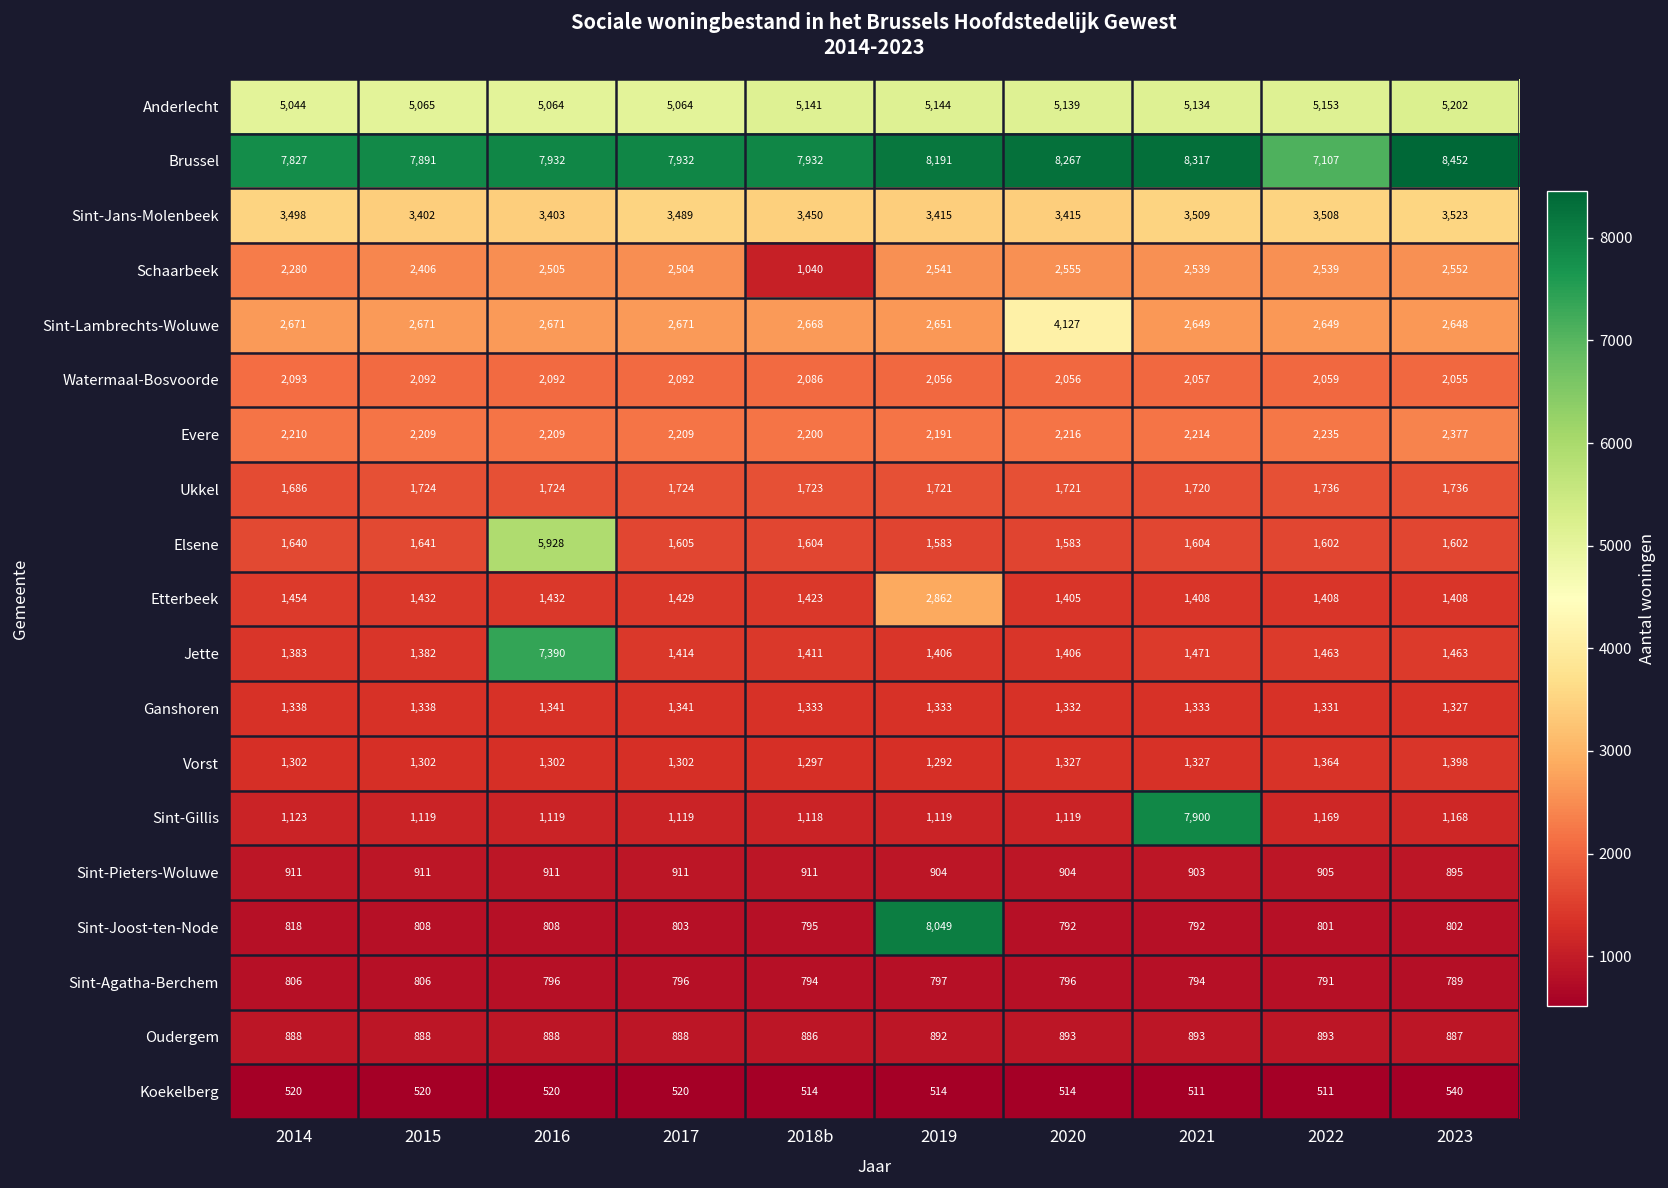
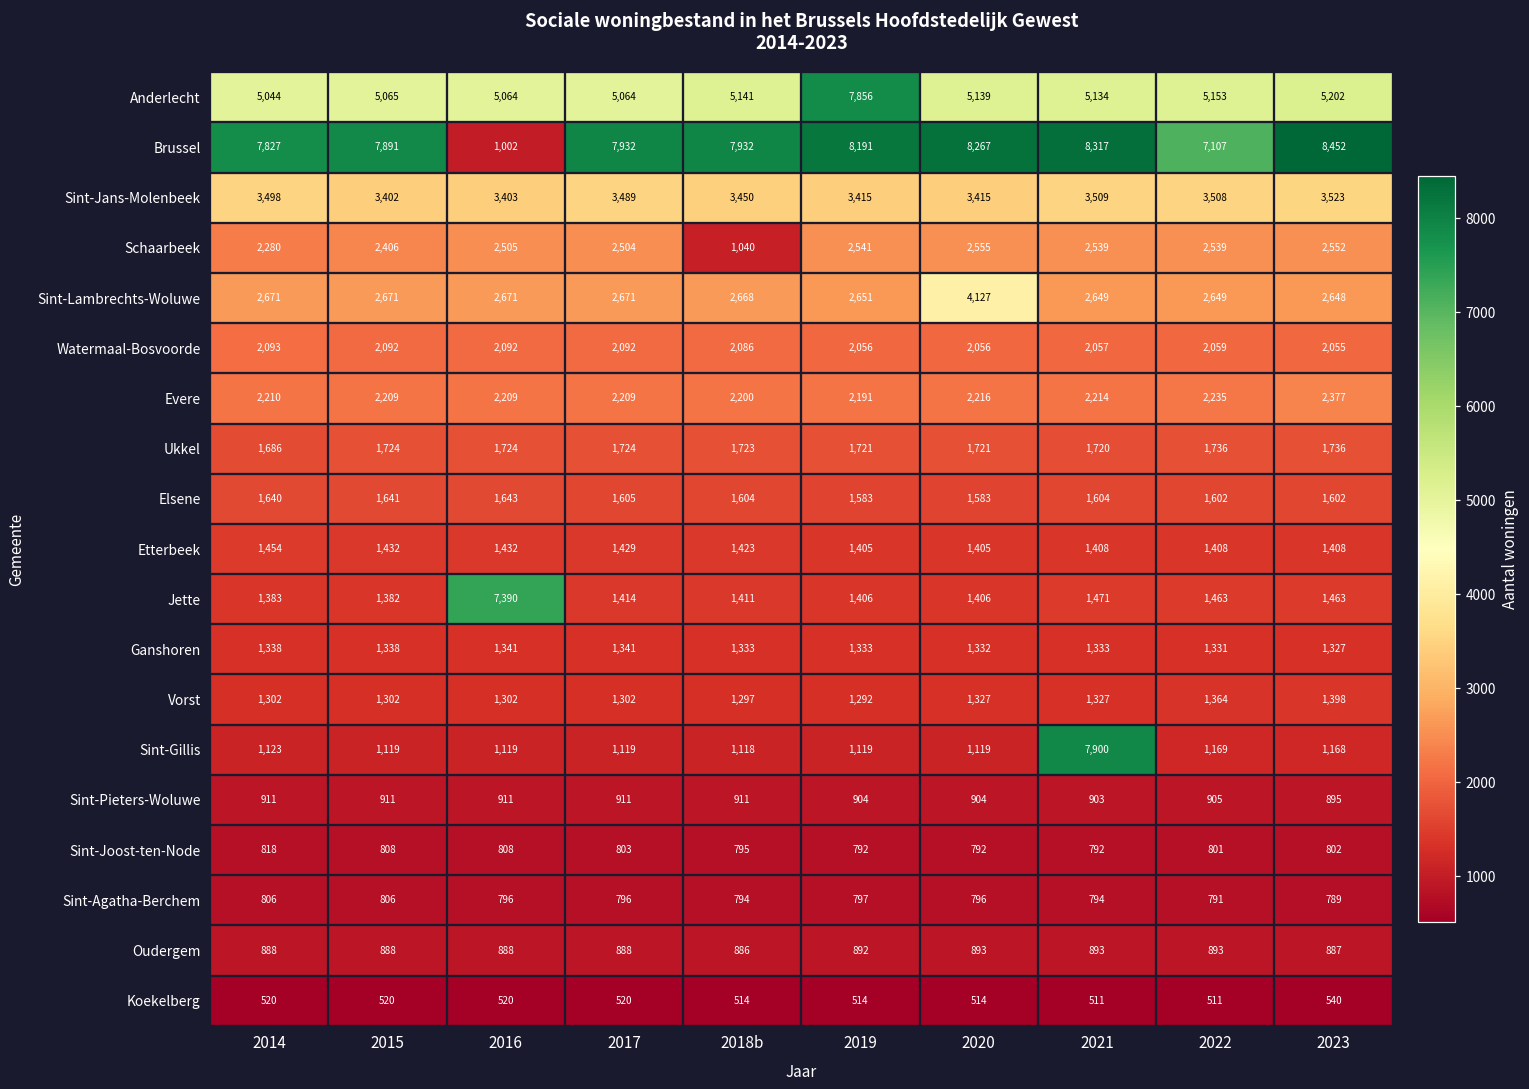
Anderlecht, 2019: 5,144 -> 7,856
Brussel, 2016: 7,932 -> 1,002
Elsene, 2016: 5,928 -> 1,643
Etterbeek, 2019: 2,862 -> 1,405
Sint-Joost-ten-Node, 2019: 8,049 -> 792
